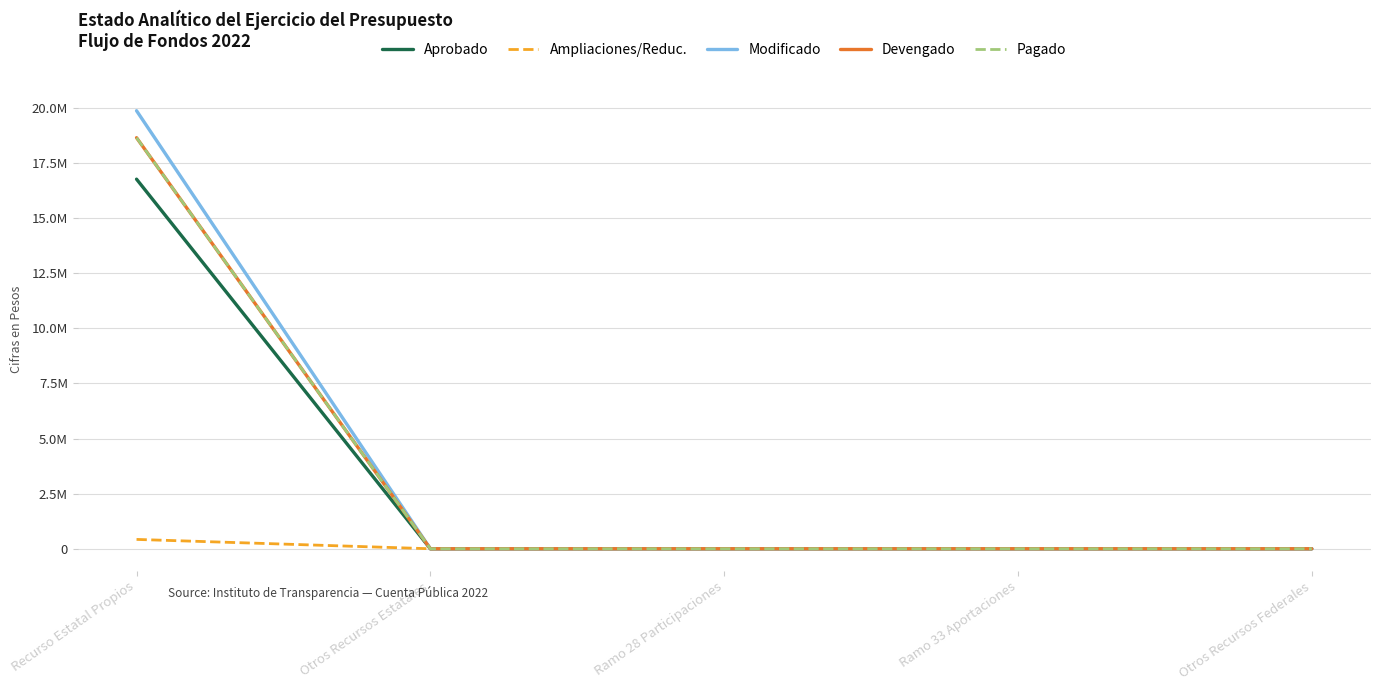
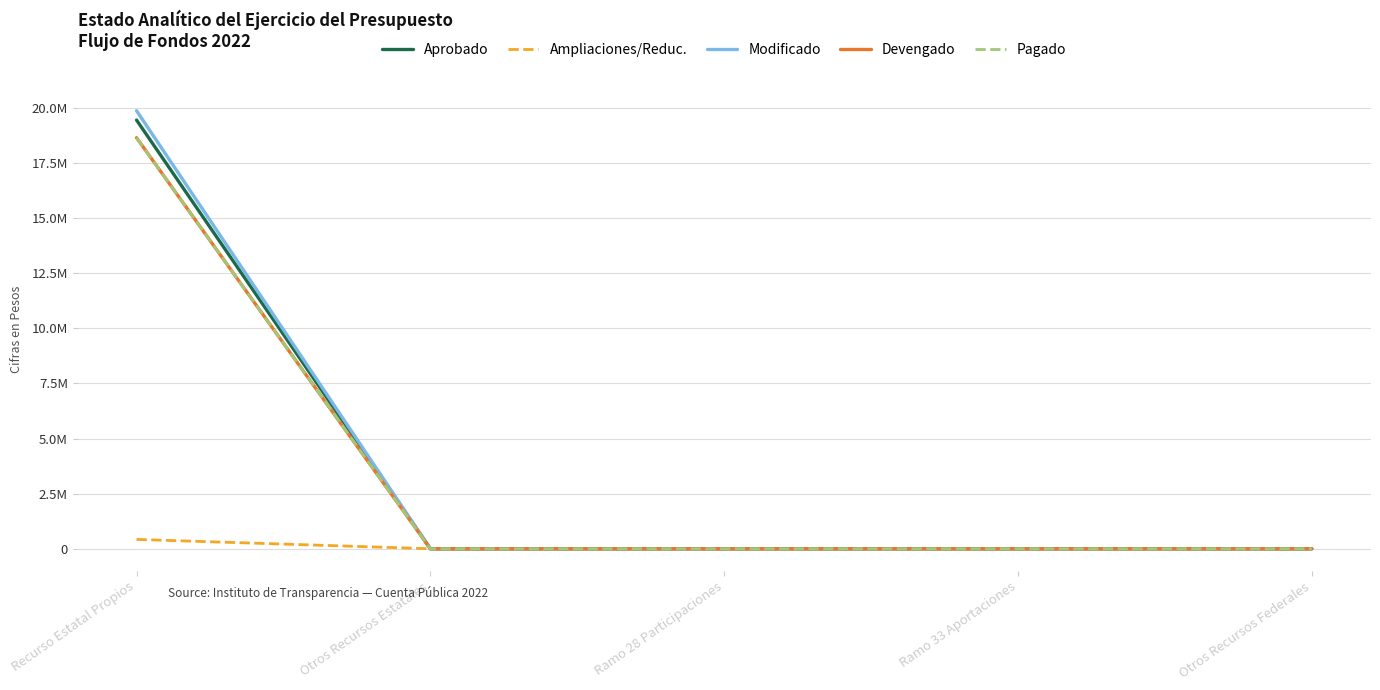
Aprobado, Recurso Estatal Propios: 16800000 -> 19500000
